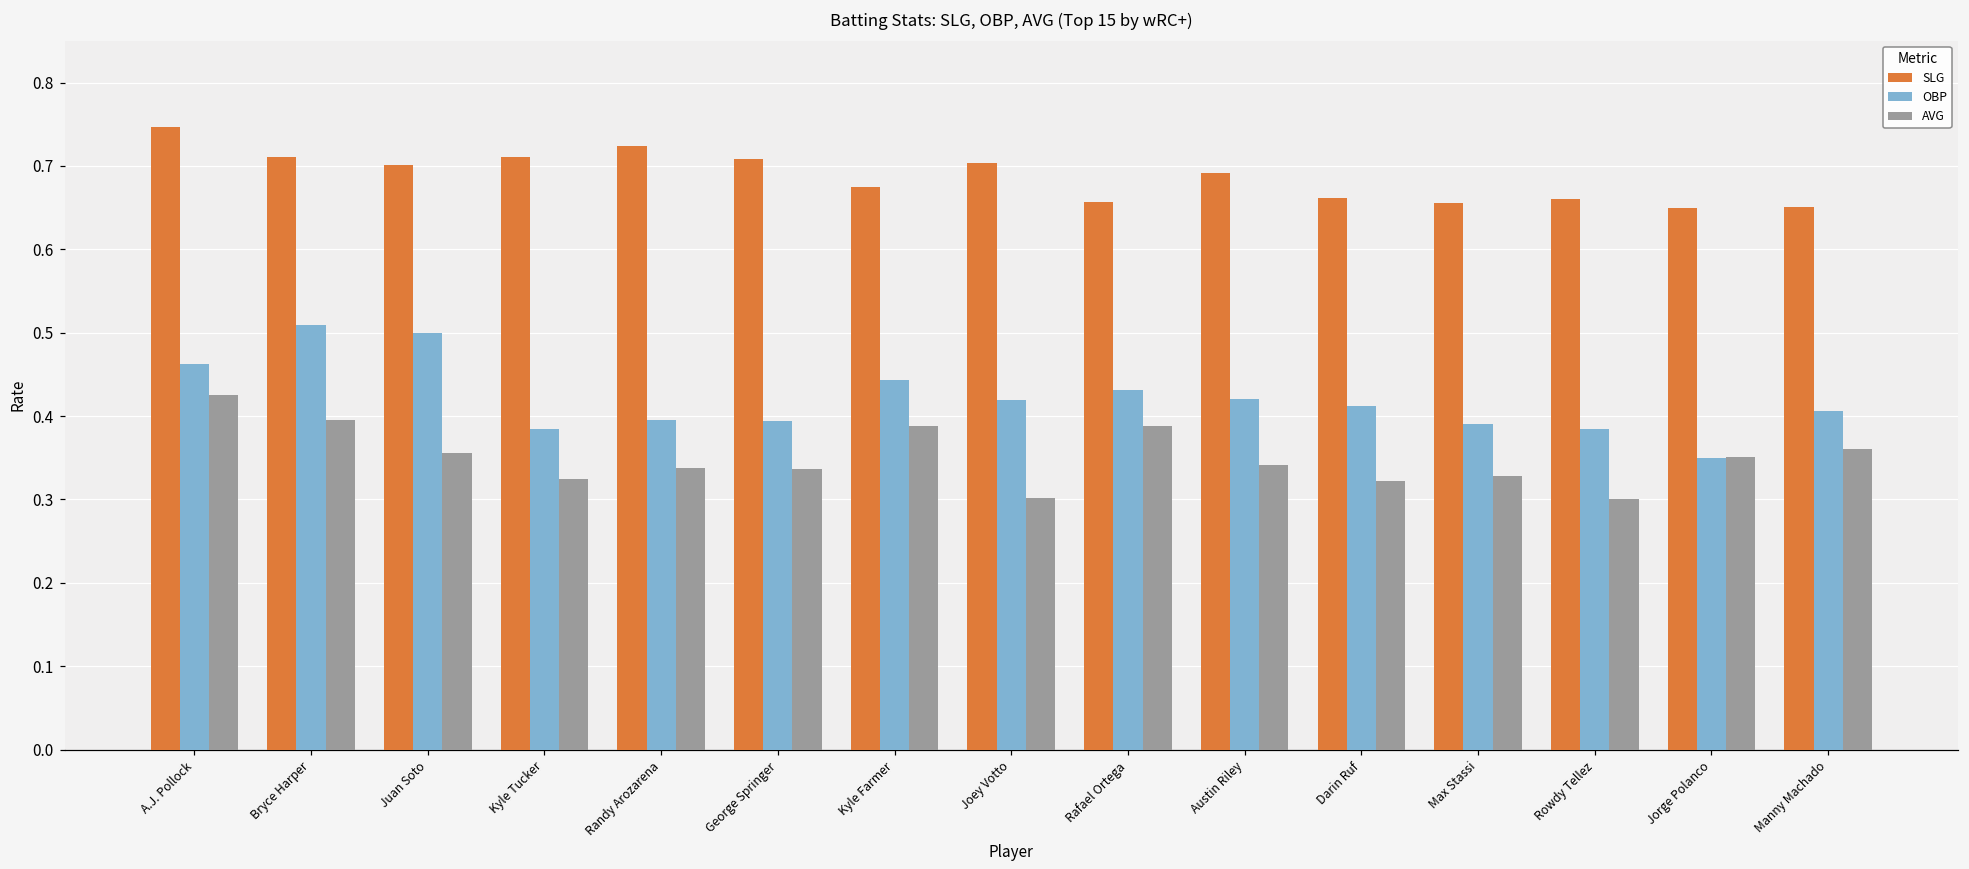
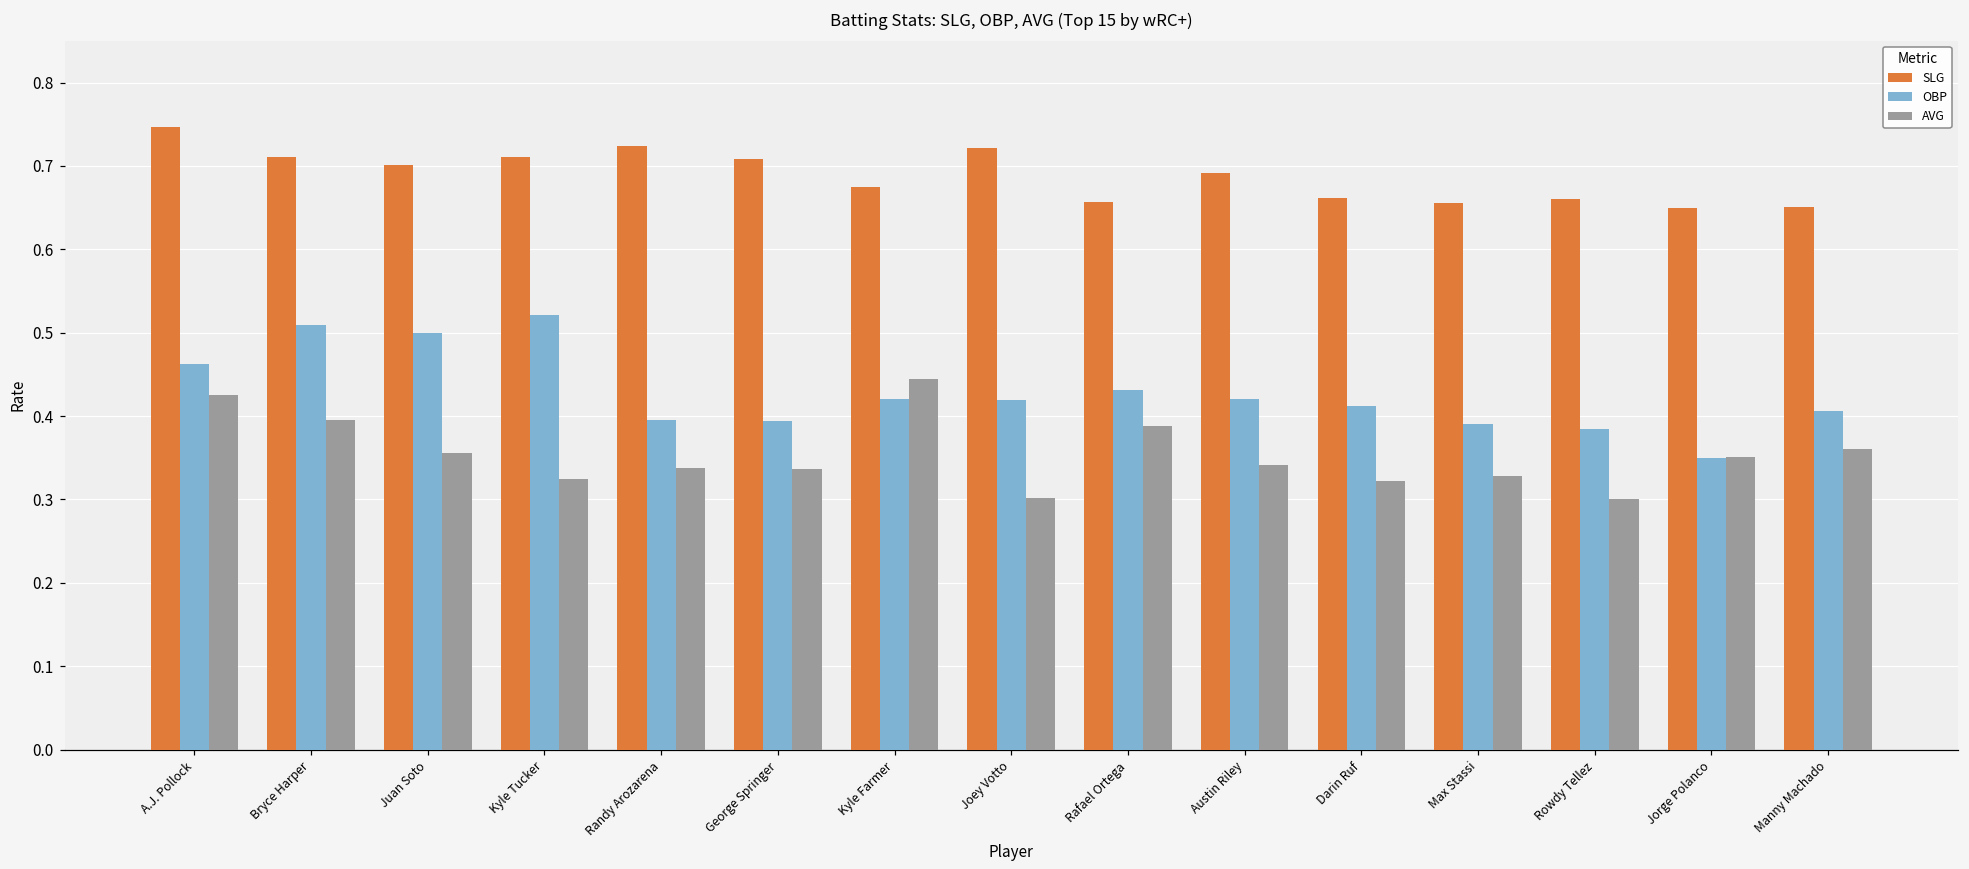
OBP, Kyle Tucker: 0.39 -> 0.52
OBP, Kyle Farmer: 0.44 -> 0.42
AVG, Kyle Farmer: 0.39 -> 0.45
SLG, Joey Votto: 0.70 -> 0.72
